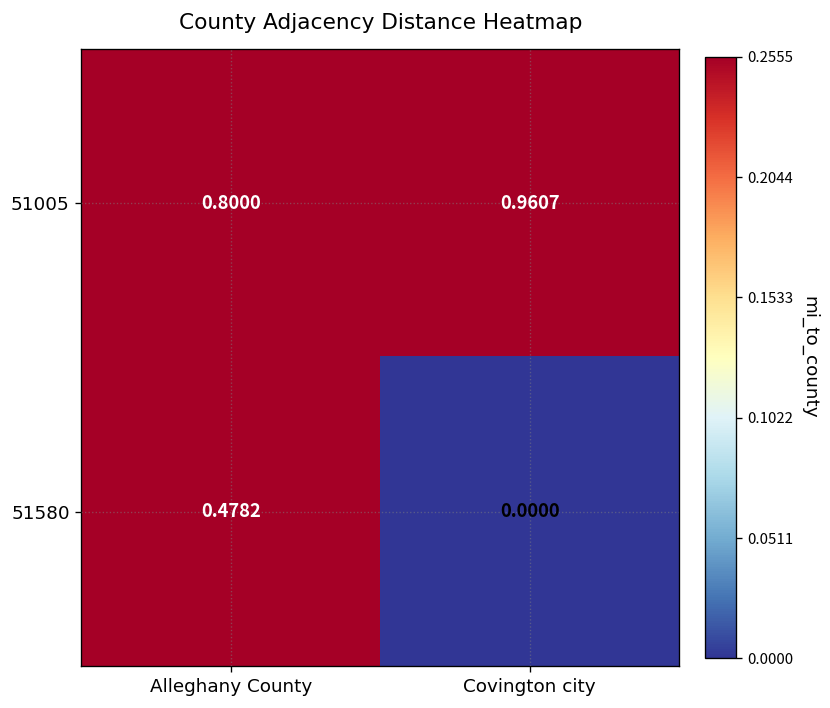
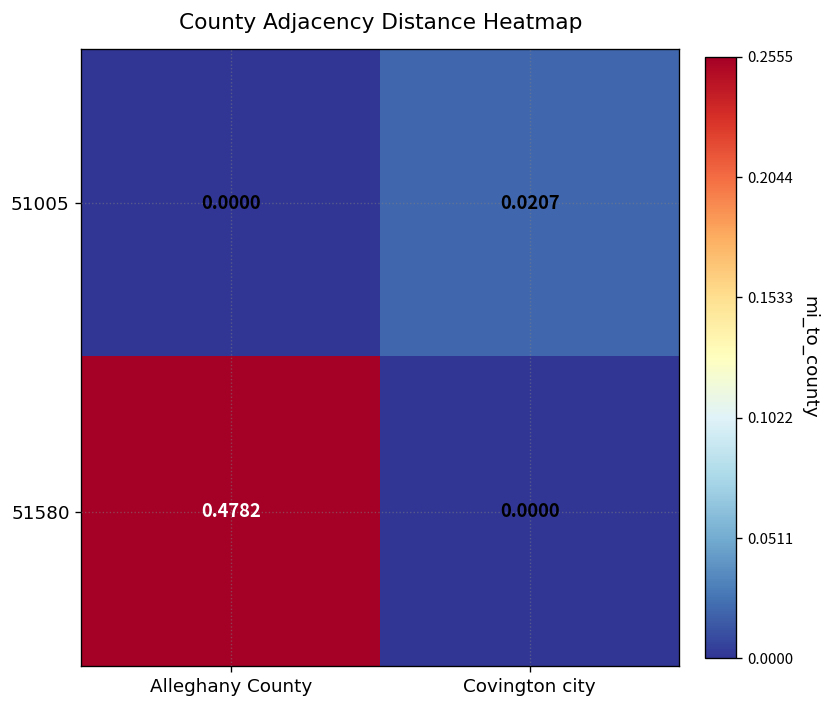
51005, Alleghany County: 0.8000 -> 0.0000
51005, Covington city: 0.9607 -> 0.0207
